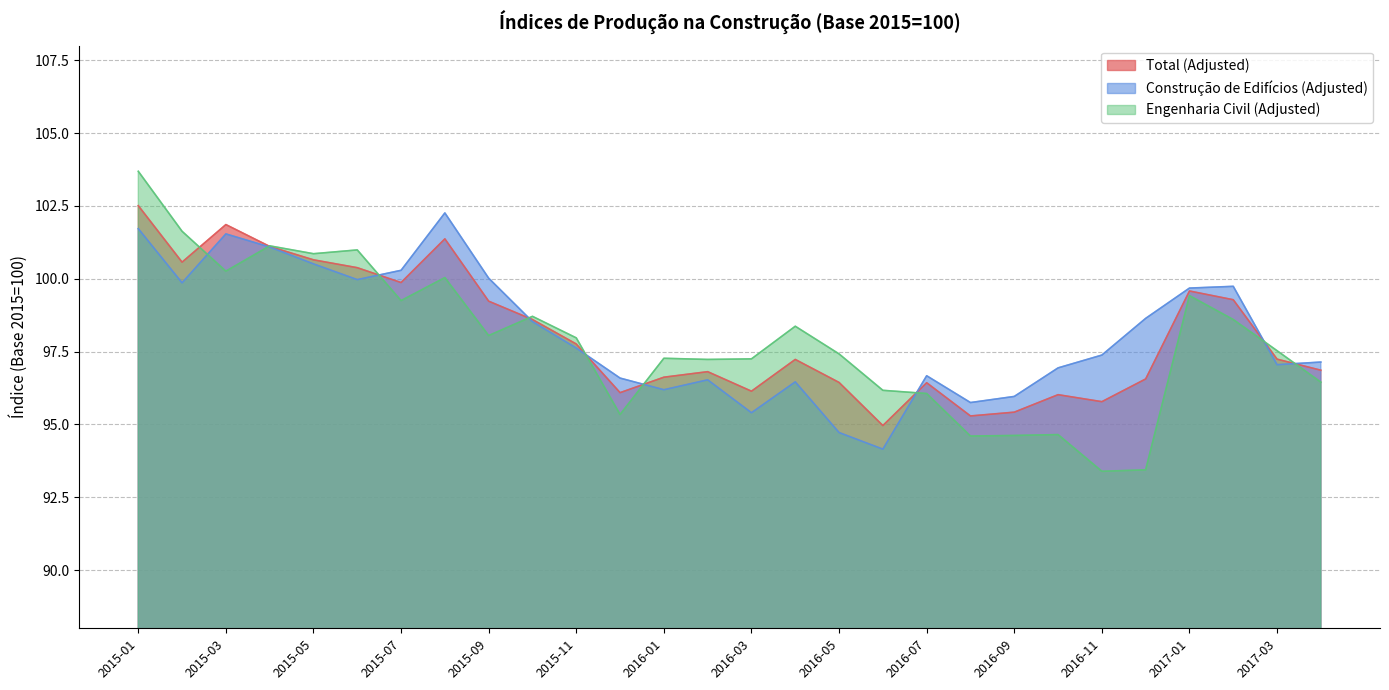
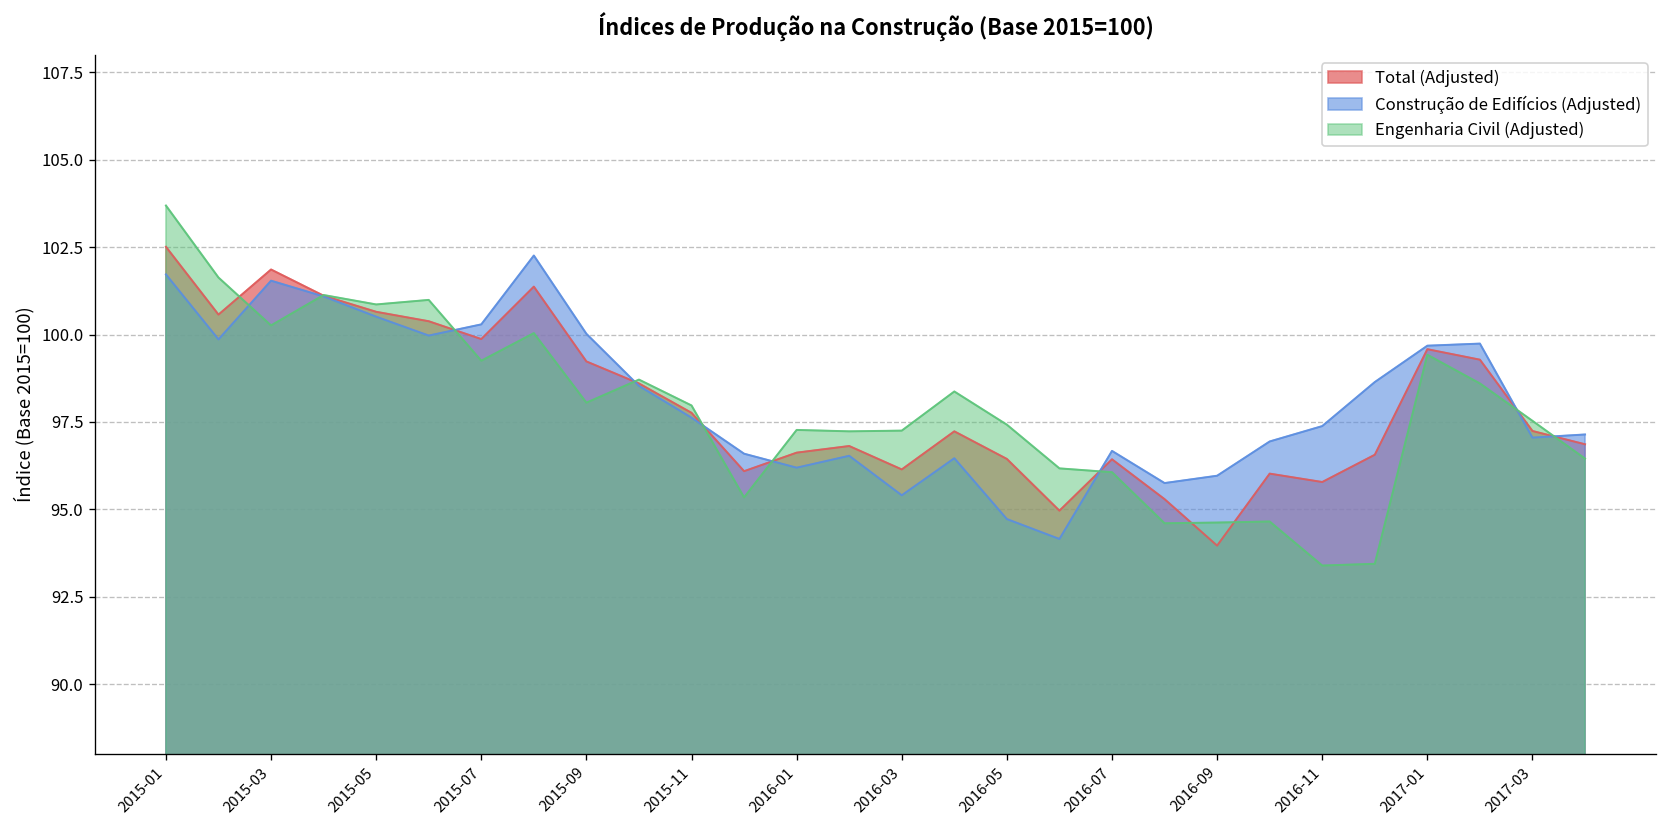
Total (Adjusted), 2016-09: 95.4 -> 94.0
